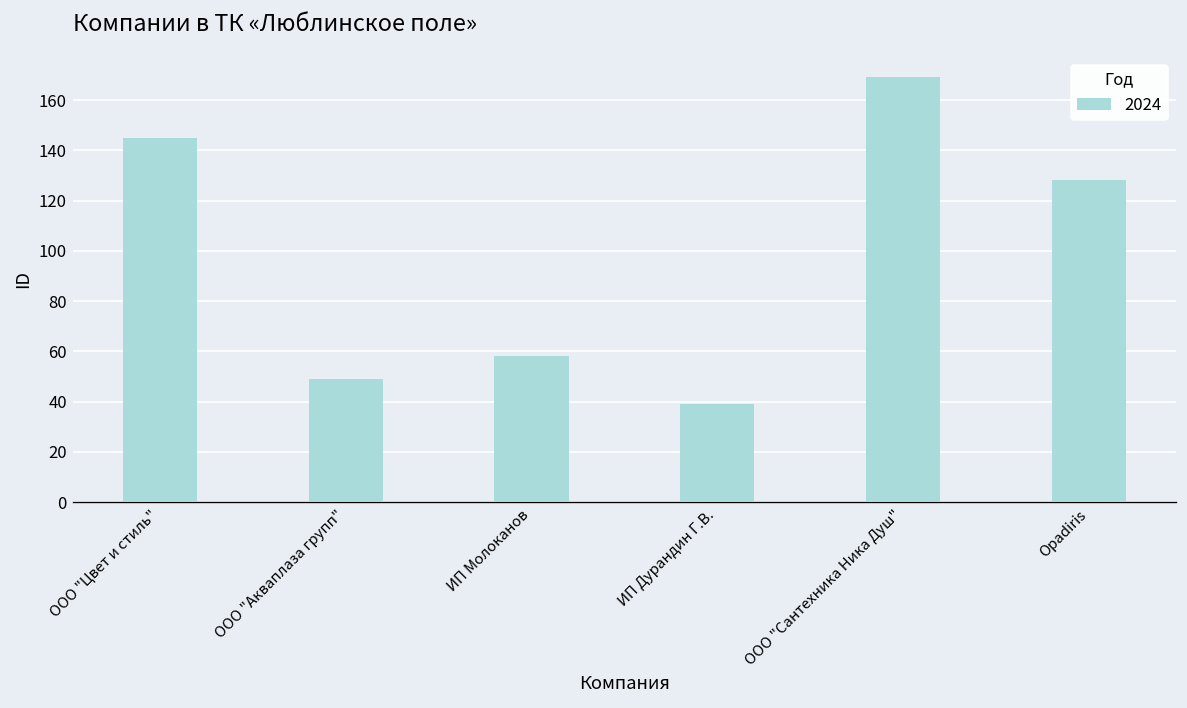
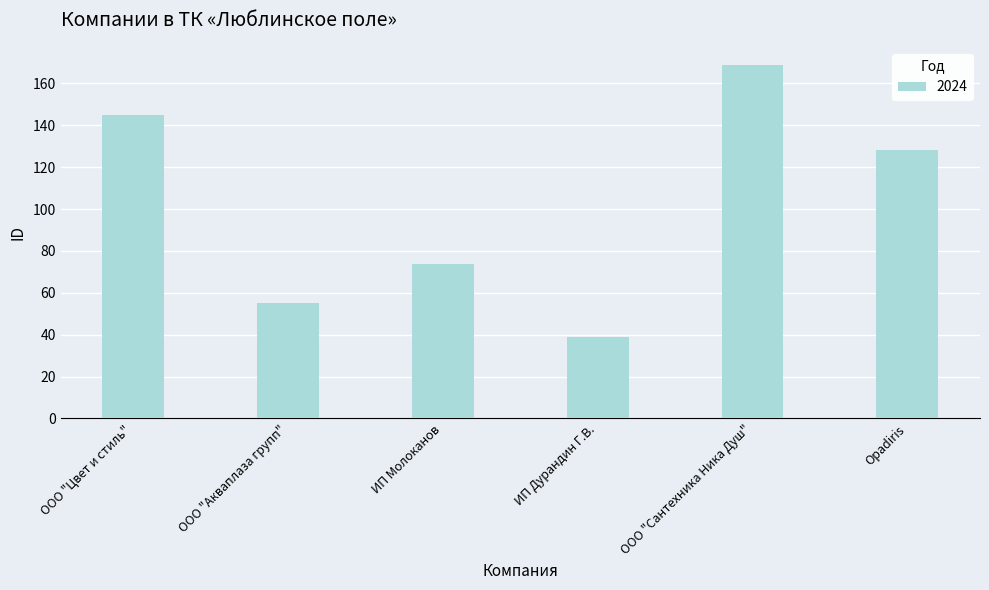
ООО "Акваплаза групп": 49 -> 55
ИП Молоканов: 58 -> 74
